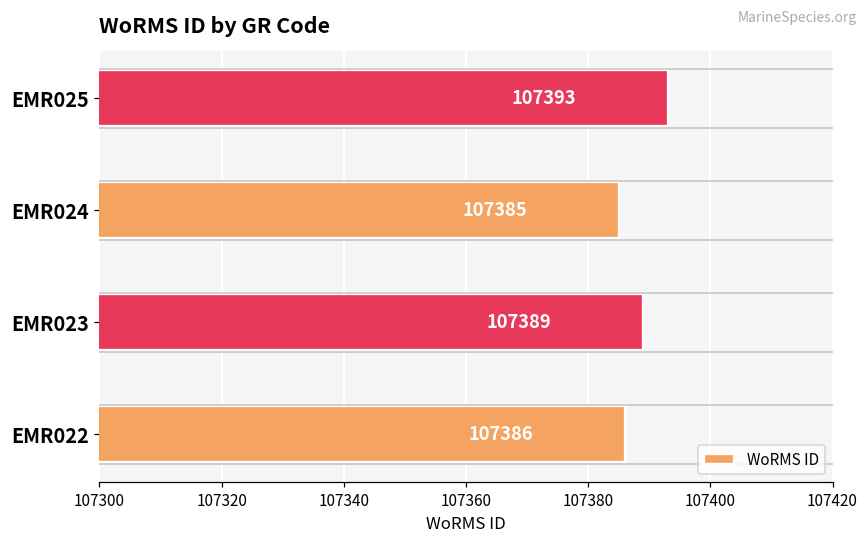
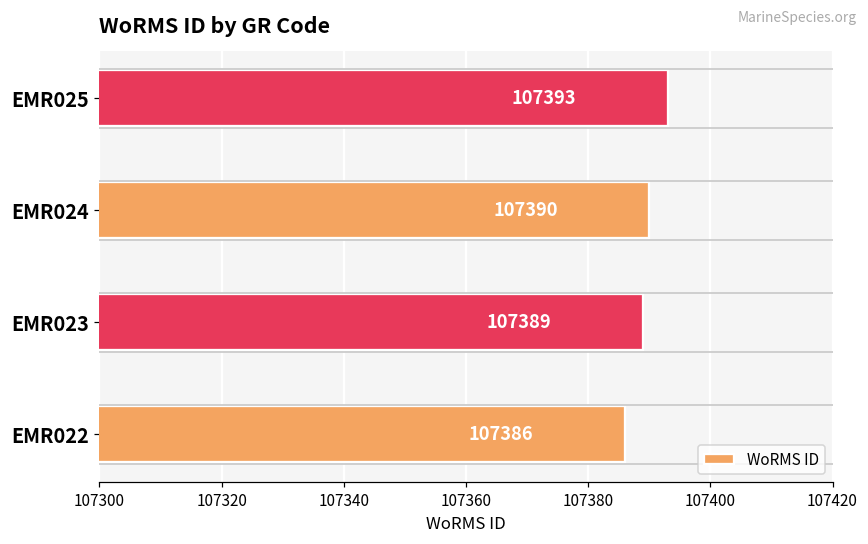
EMR024: 107385 -> 107390
